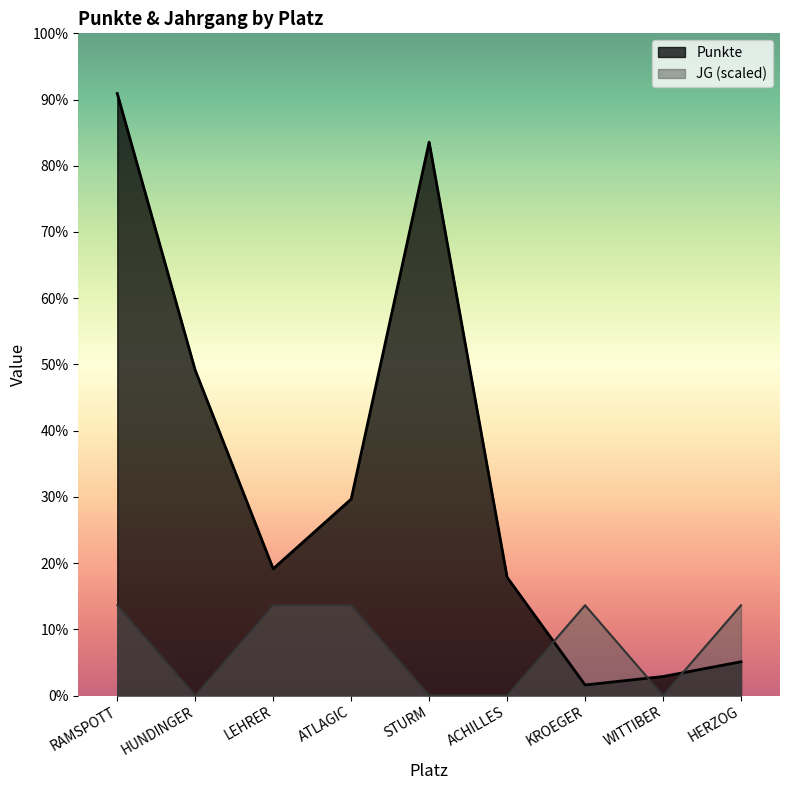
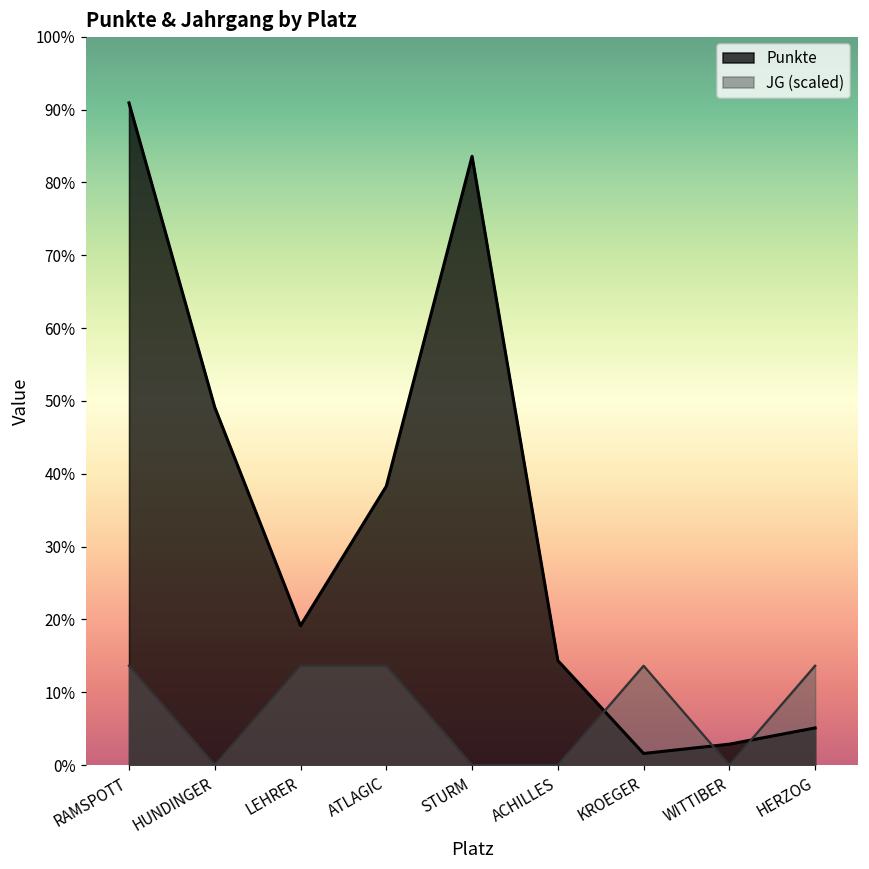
Punkte, ATLAGIC: 30% -> 38%
Punkte, ACHILLES: 18% -> 14%
